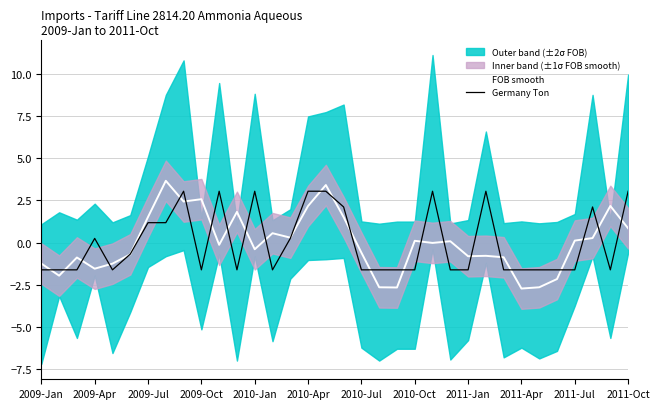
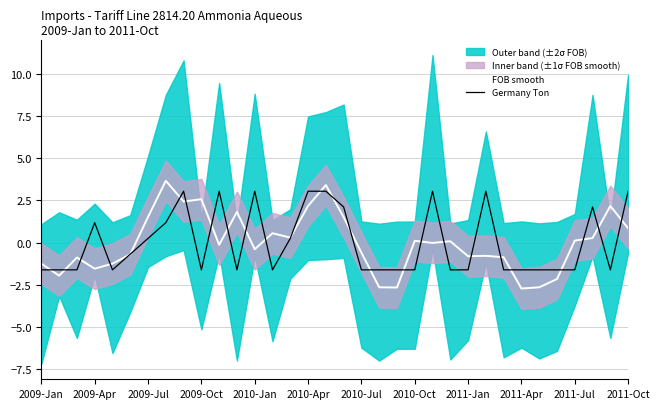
Germany Ton, 2009-Apr: 0.2 -> 1.2
Germany Ton, 2009-Jul: 1.2 -> 0.2
